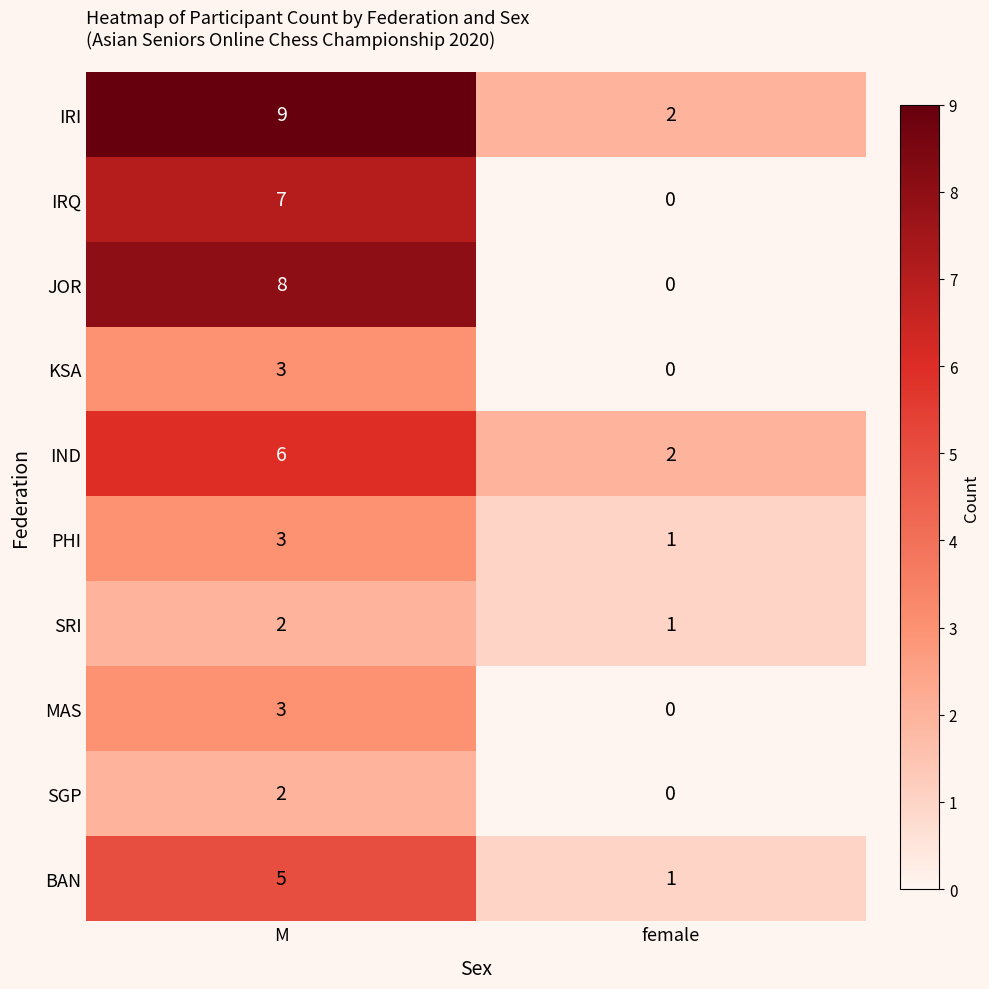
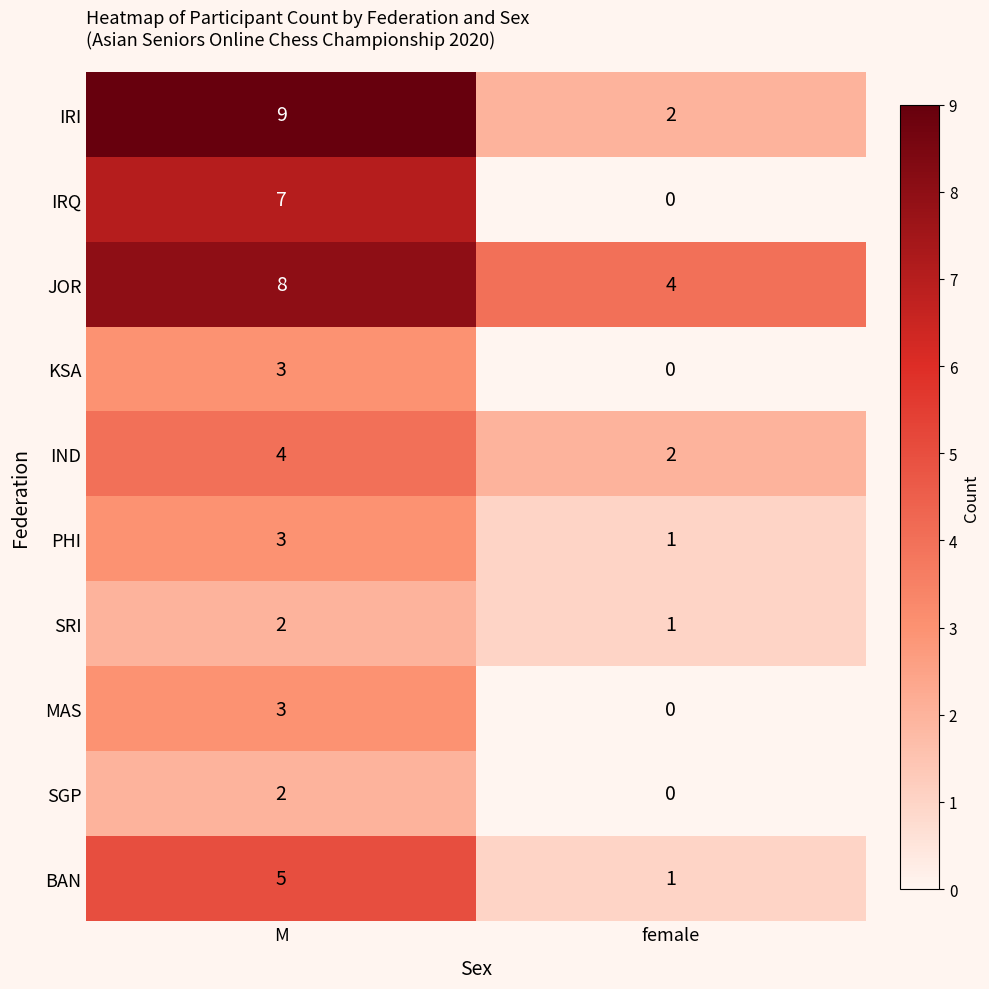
JOR, female: 0 -> 4
IND, M: 6 -> 4
